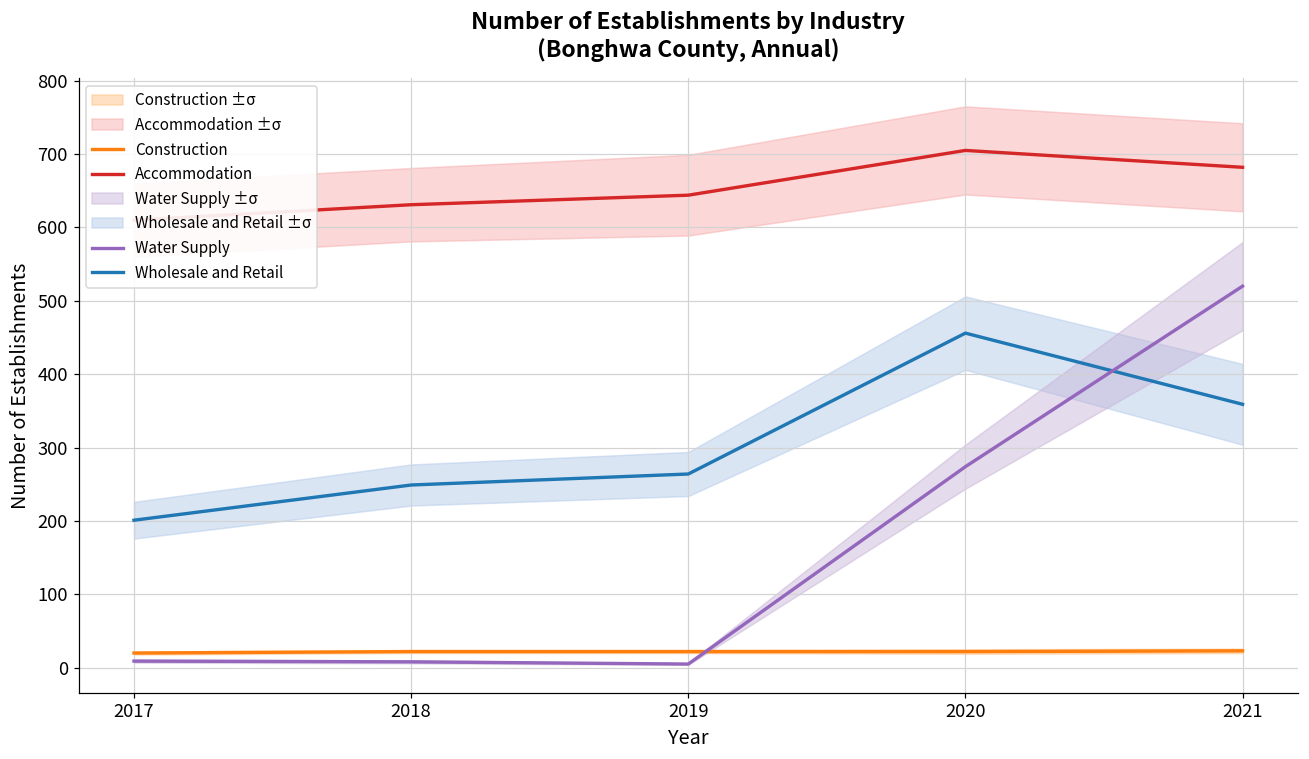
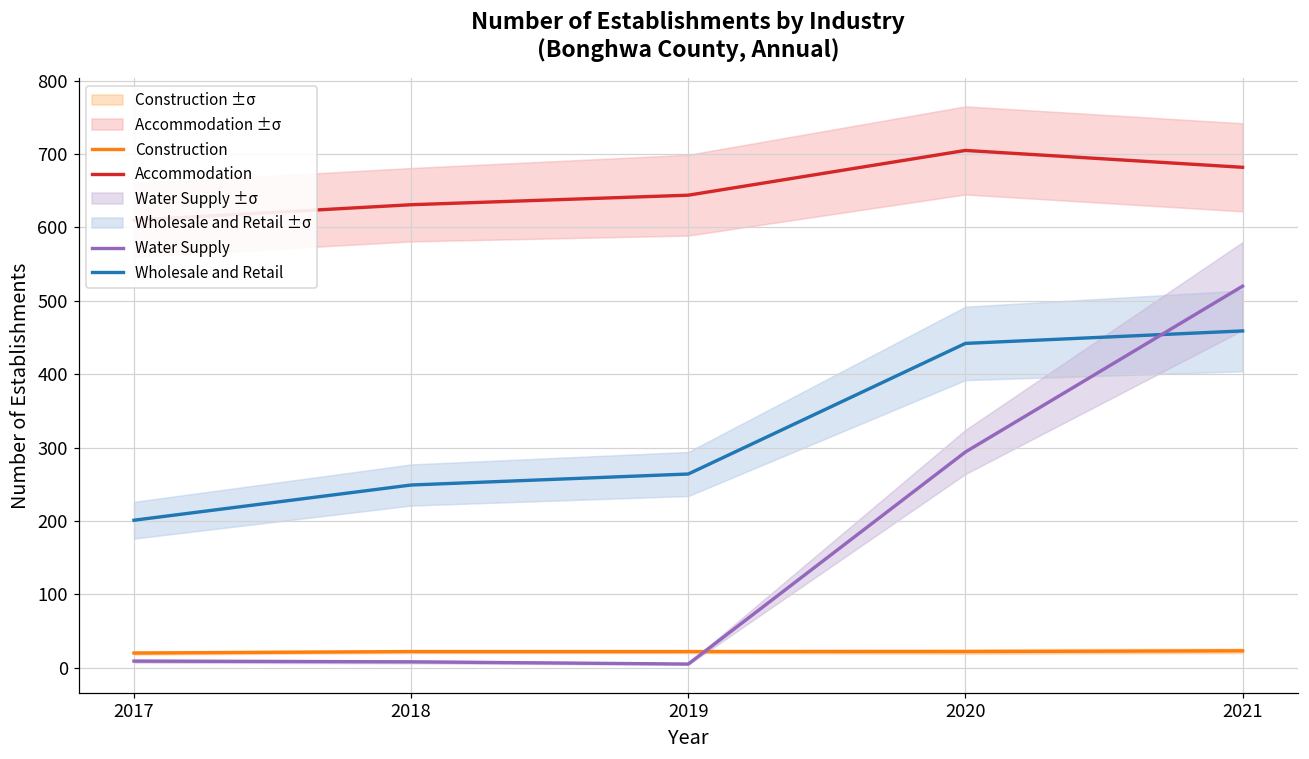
Wholesale and Retail, 2020: 460 -> 440
Water Supply, 2020: 270 -> 290
Wholesale and Retail, 2021: 360 -> 460
